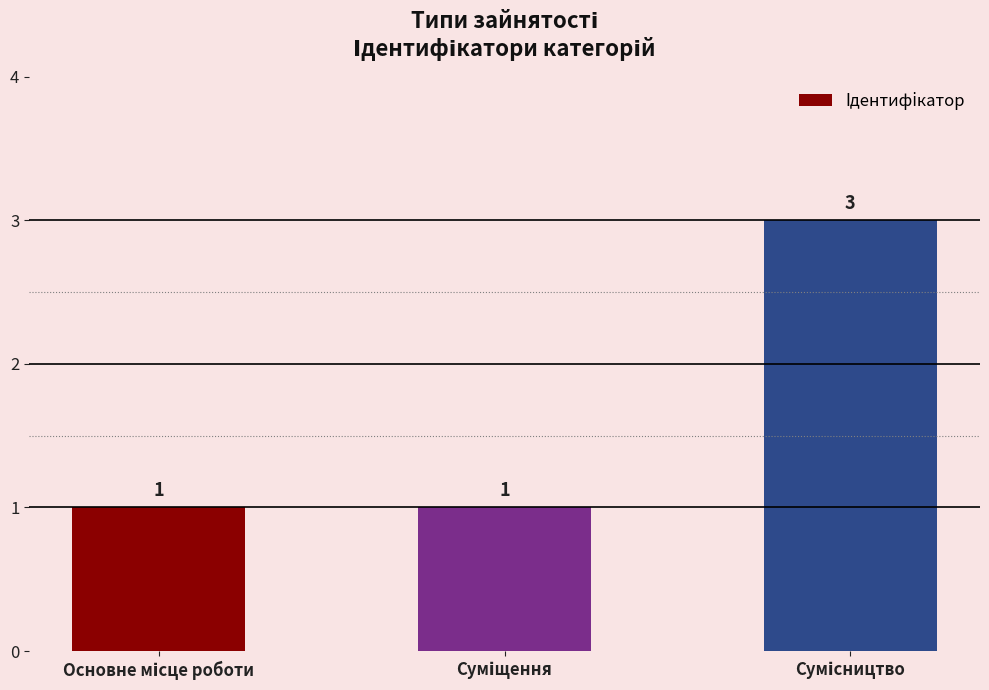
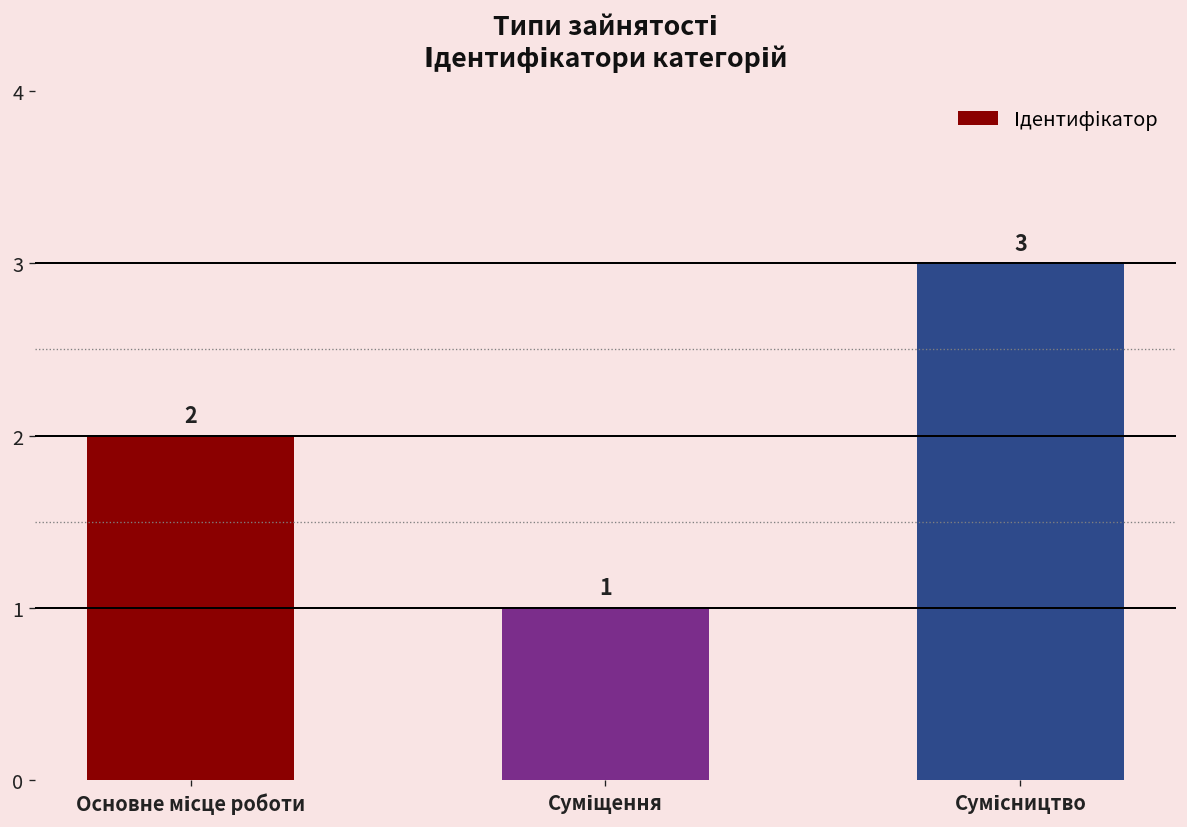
Основне місце роботи: 1 -> 2
